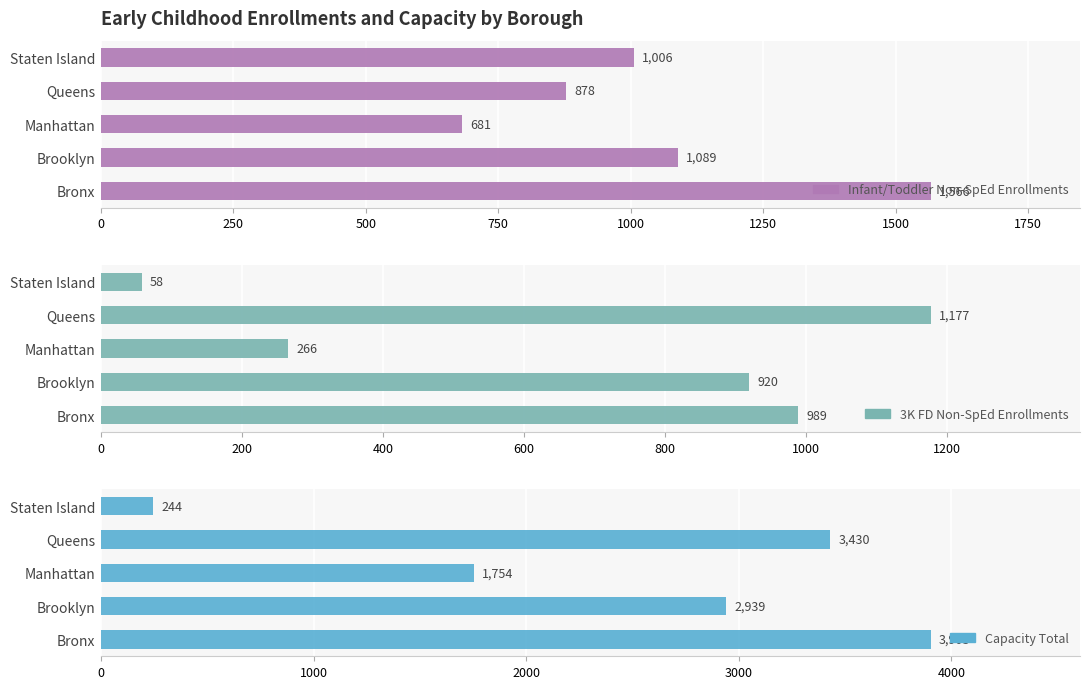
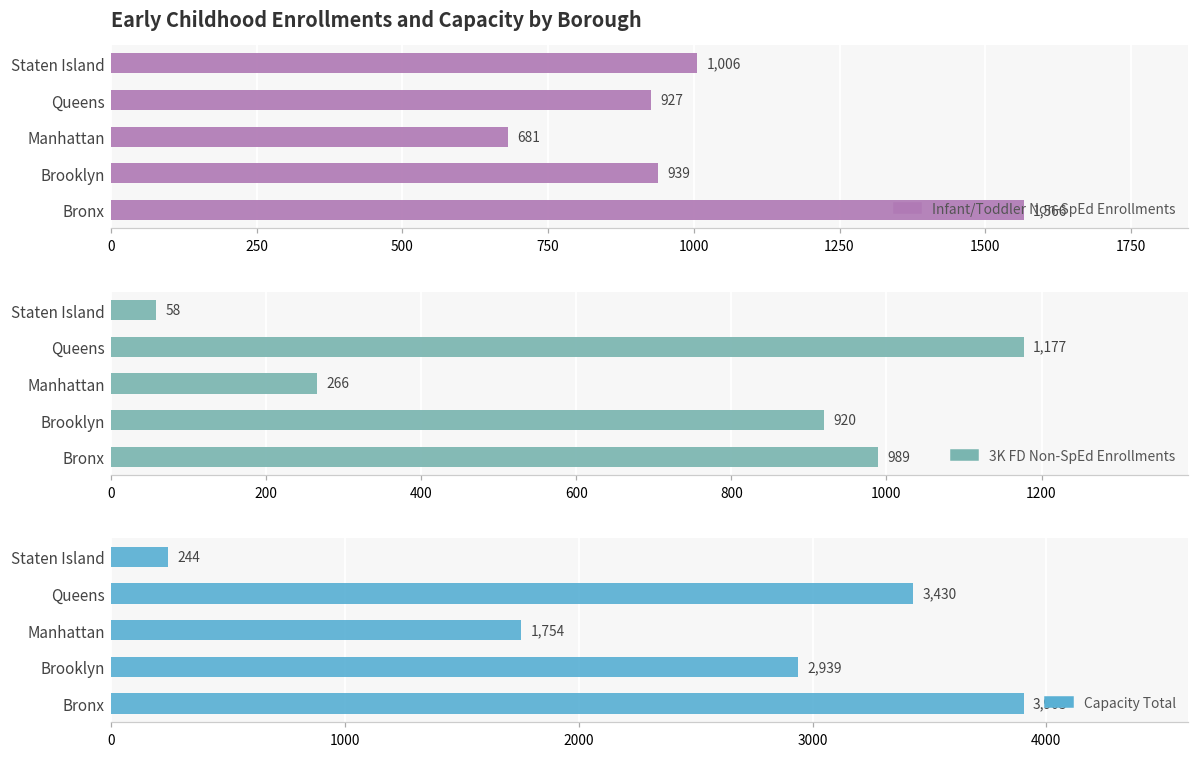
Early Childhood Enrollments and Capacity by Borough, Queens: 878 -> 927
Early Childhood Enrollments and Capacity by Borough, Brooklyn: 1,089 -> 939
